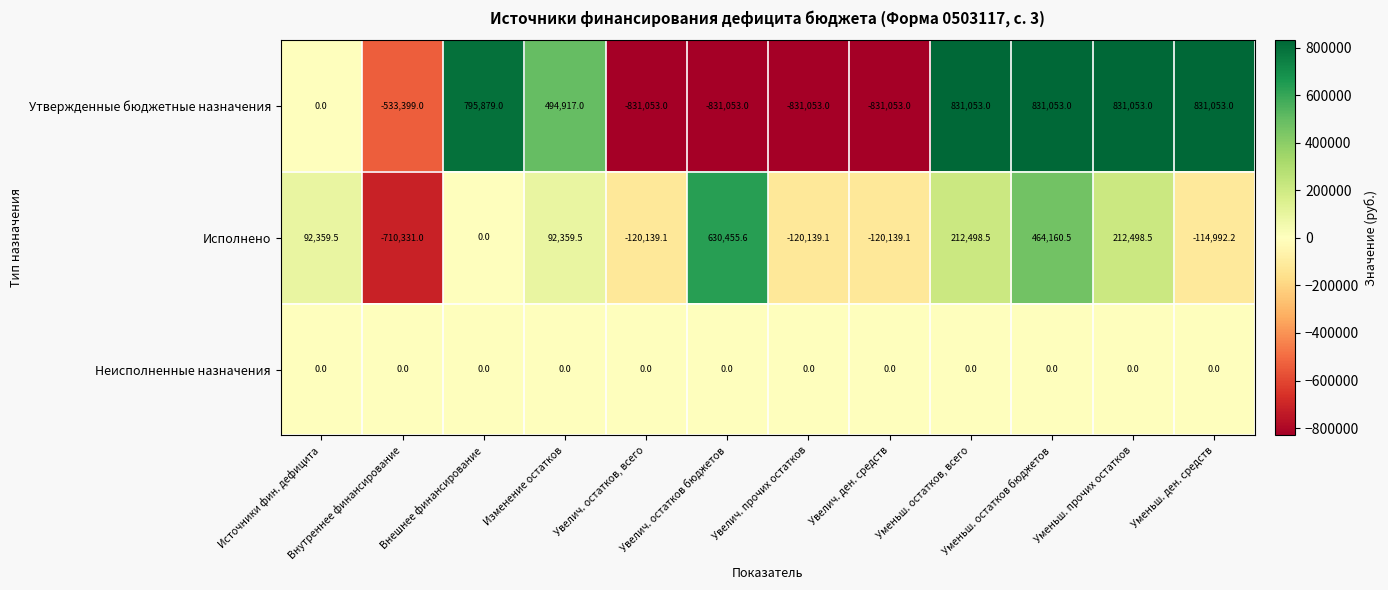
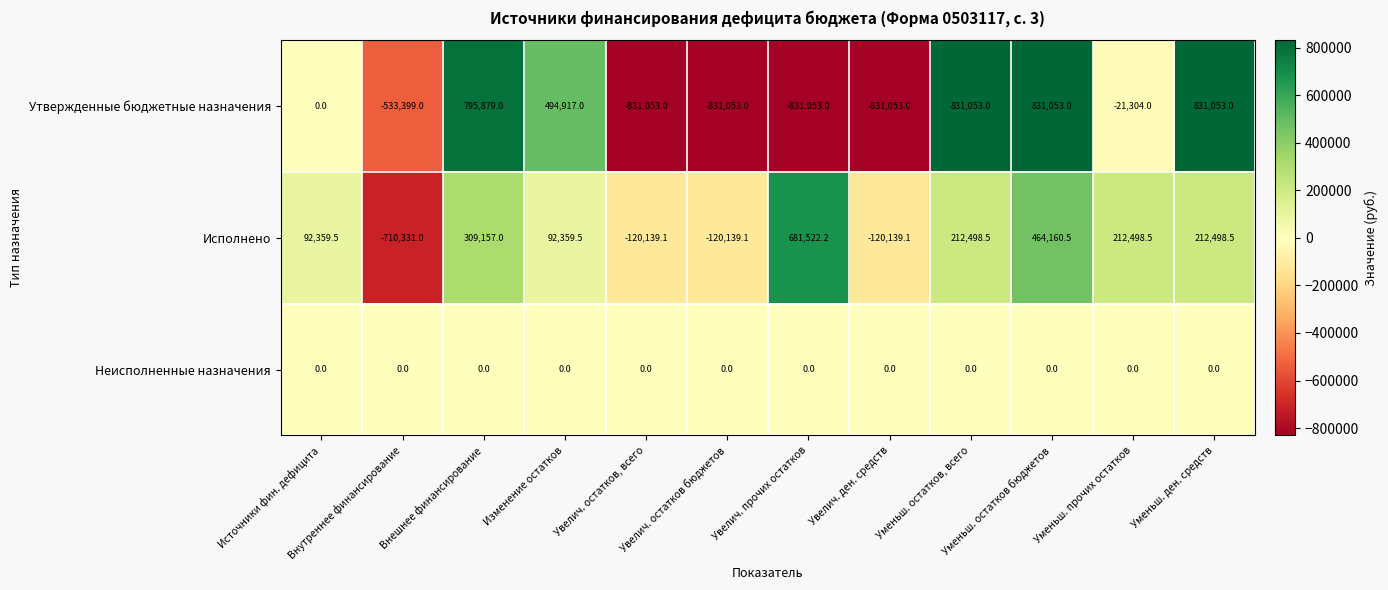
Утвержденные бюджетные назначения, Уменьш. прочих остатков: 831,053.0 -> -21,304.0
Исполнено, Внешнее финансирование: 0.0 -> 309,157.0
Исполнено, Увелич. остатков бюджетов: 630,455.6 -> -120,139.1
Исполнено, Увелич. прочих остатков: -120,139.1 -> 681,522.2
Исполнено, Уменьш. ден. средств: -114,992.2 -> 212,498.5
